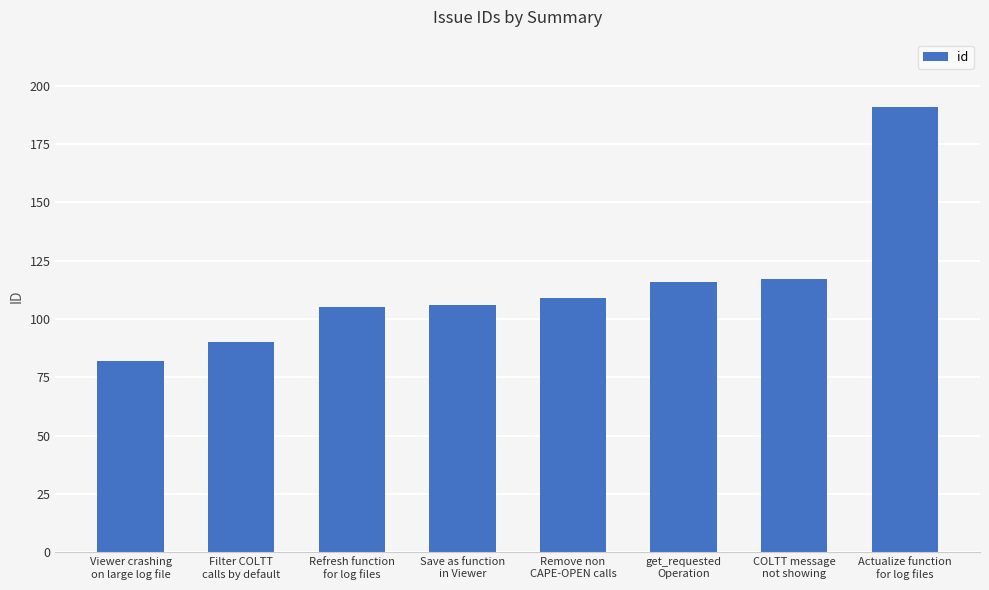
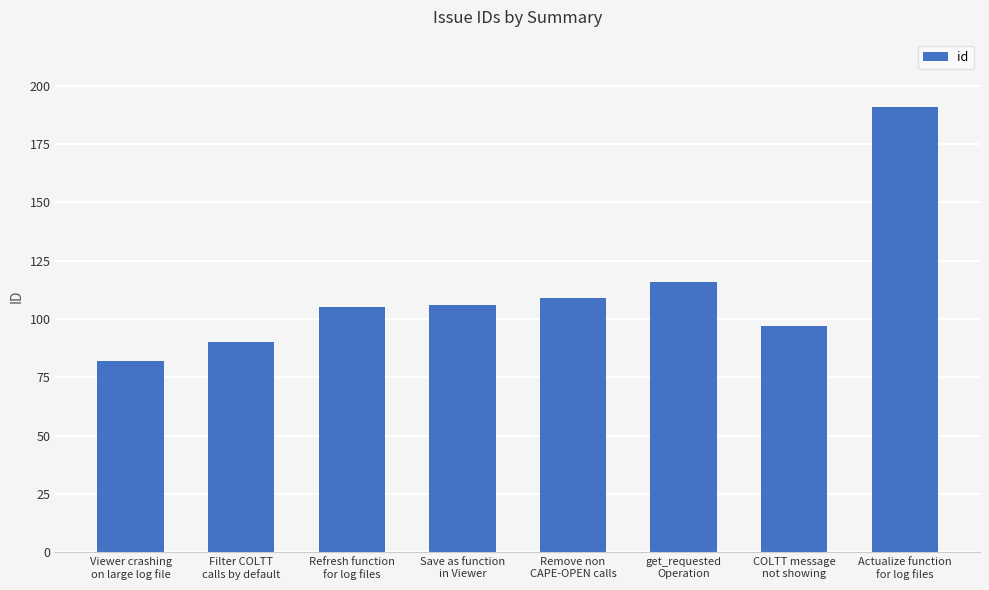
COLTT message not showing: 117 -> 97
